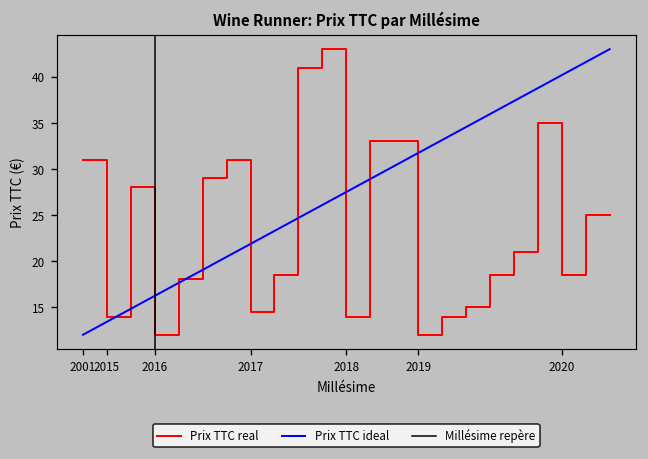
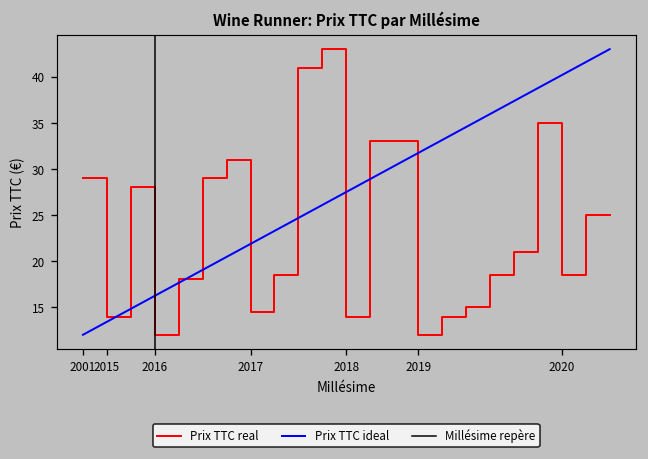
Prix TTC real, 2001: 31 -> 29
